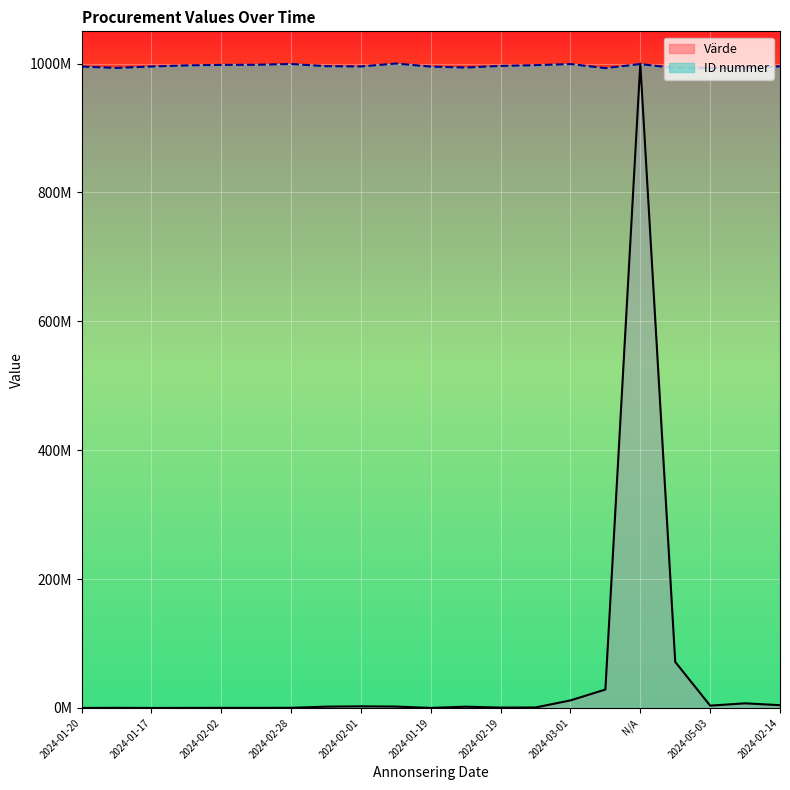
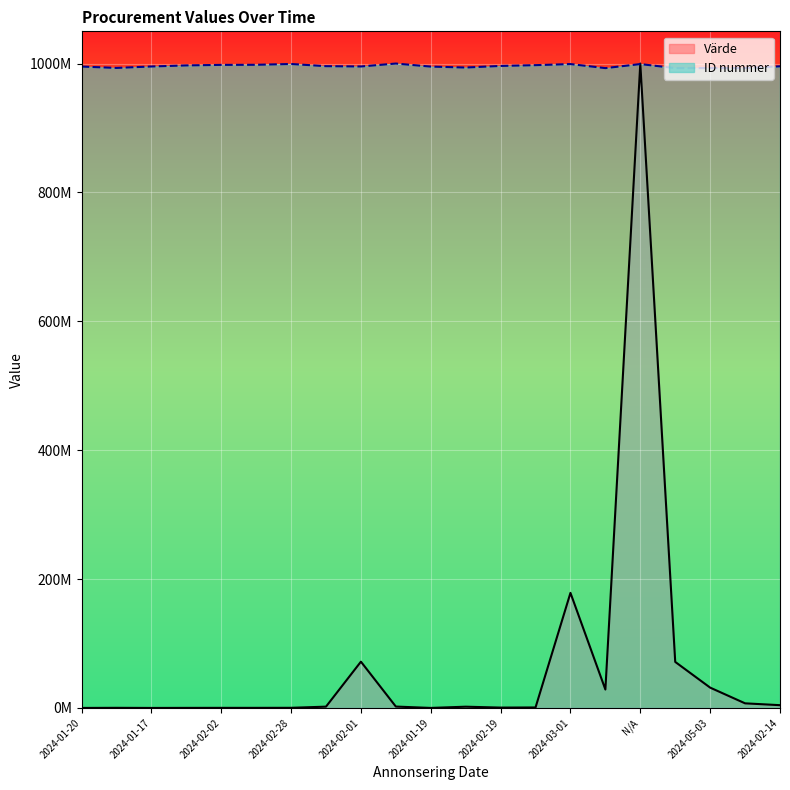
Värde, 2024-02-01: 0 -> 70000000
Värde, 2024-03-01: 10000000 -> 180000000
Värde, 2024-05-03: 0 -> 30000000
